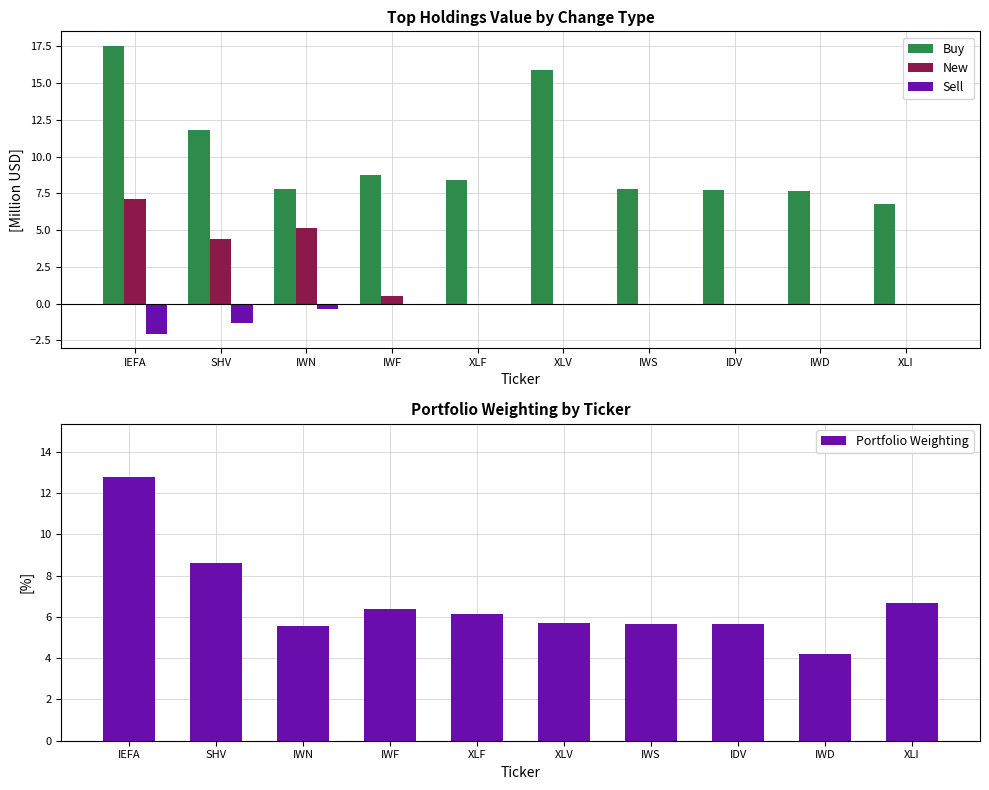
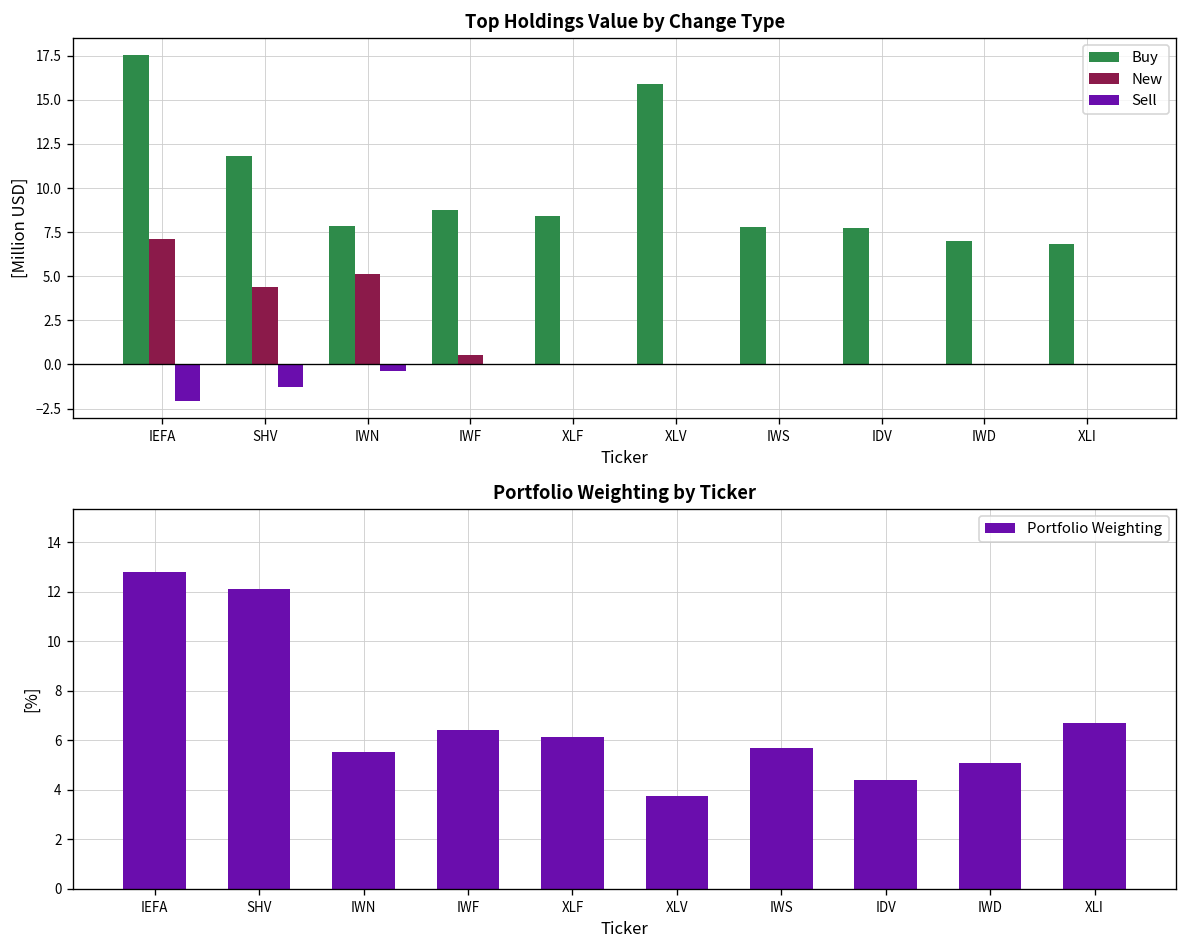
Top Holdings Value by Change Type, Buy, IWD: 7.7 -> 7.0
Portfolio Weighting by Ticker, SHV: 8.6 -> 12.1
Portfolio Weighting by Ticker, XLV: 5.7 -> 3.7
Portfolio Weighting by Ticker, IDV: 5.7 -> 4.4
Portfolio Weighting by Ticker, IWD: 4.2 -> 5.1
